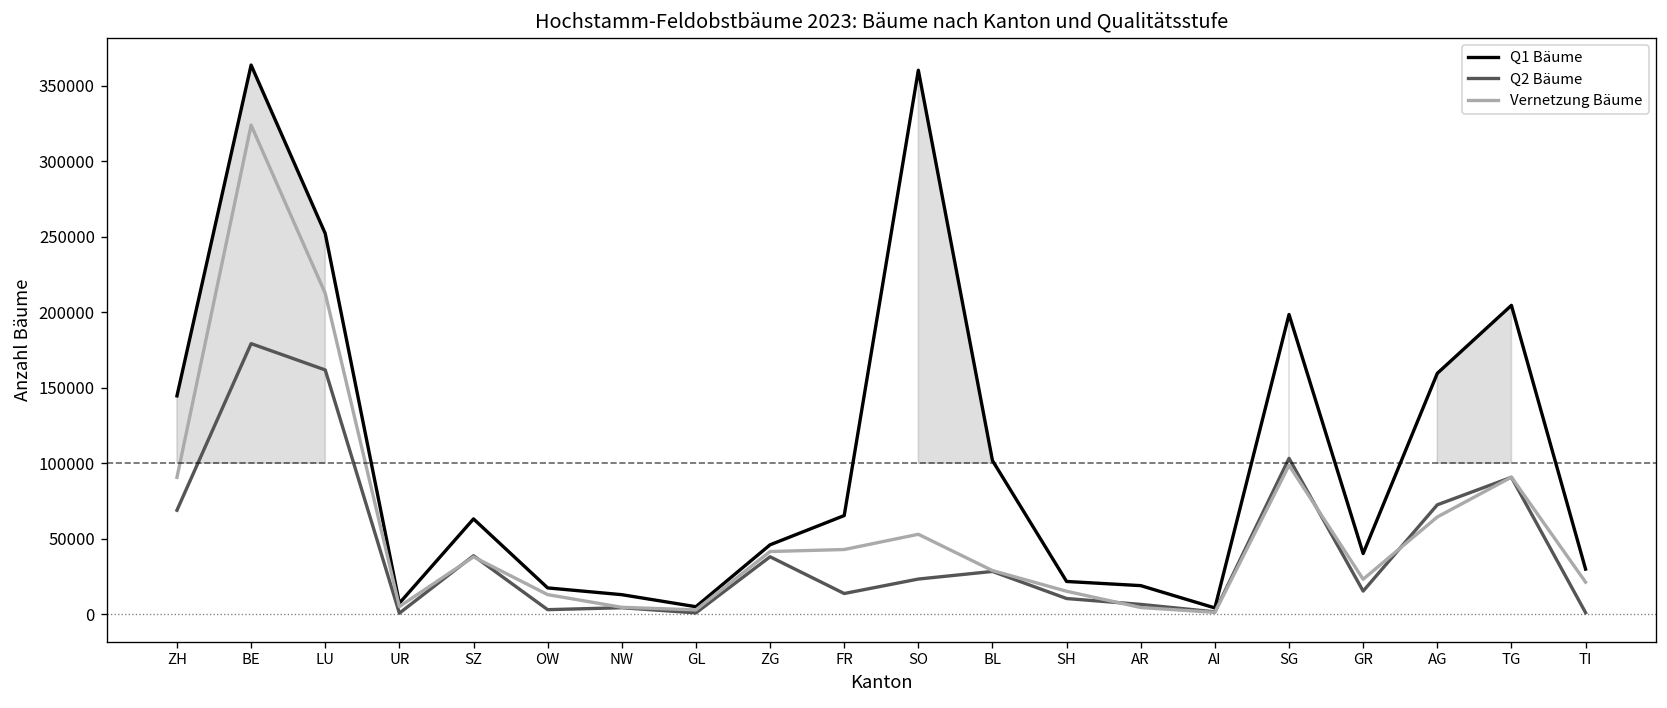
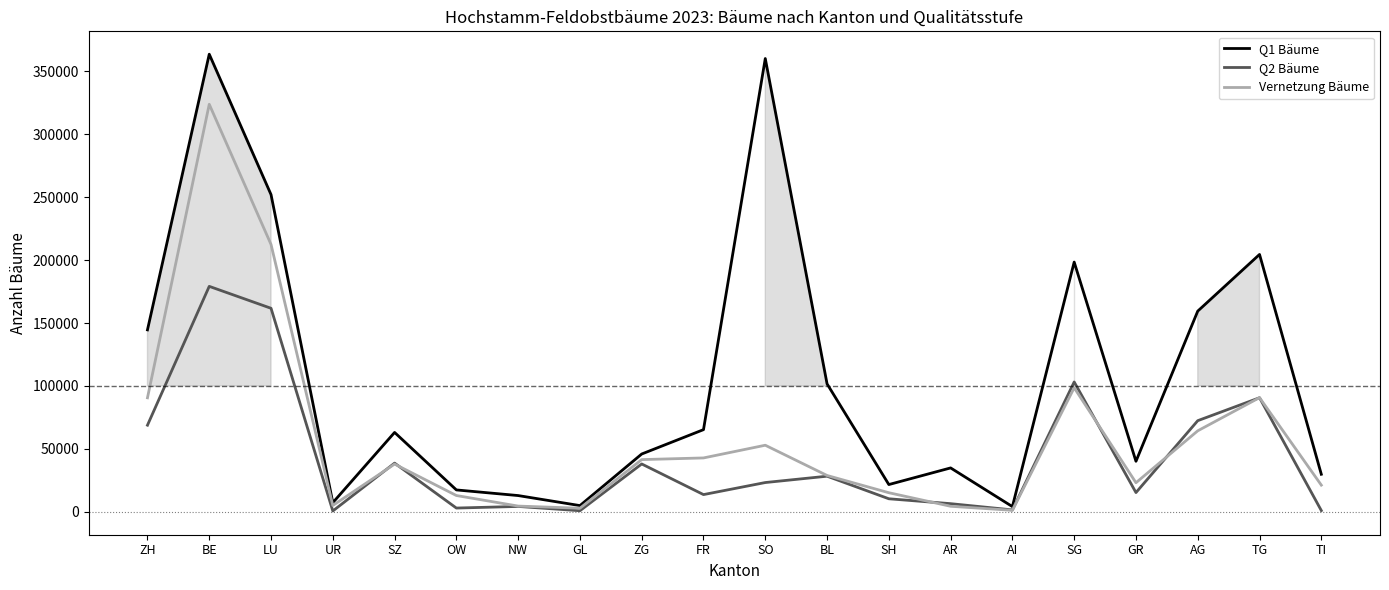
Q1 Bäume, AR: 19000 -> 35000
